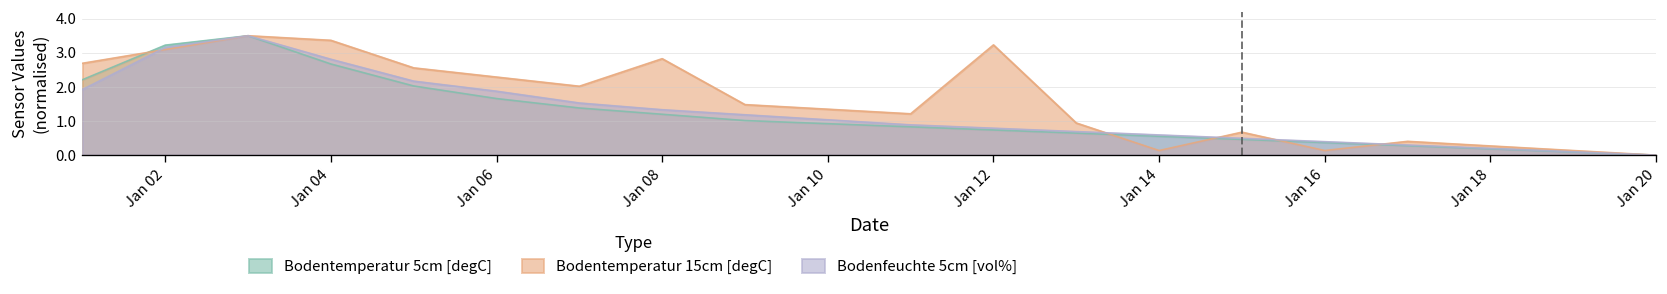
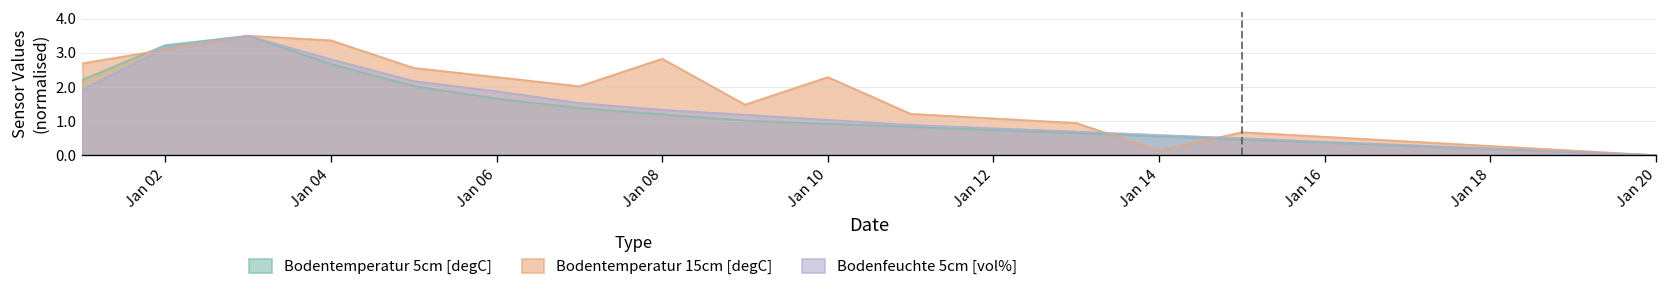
Bodentemperatur 15cm [degC], Jan 10: 1.3 -> 2.3
Bodentemperatur 15cm [degC], Jan 12: 3.2 -> 1.1
Bodentemperatur 15cm [degC], Jan 16: 0.1 -> 0.5
